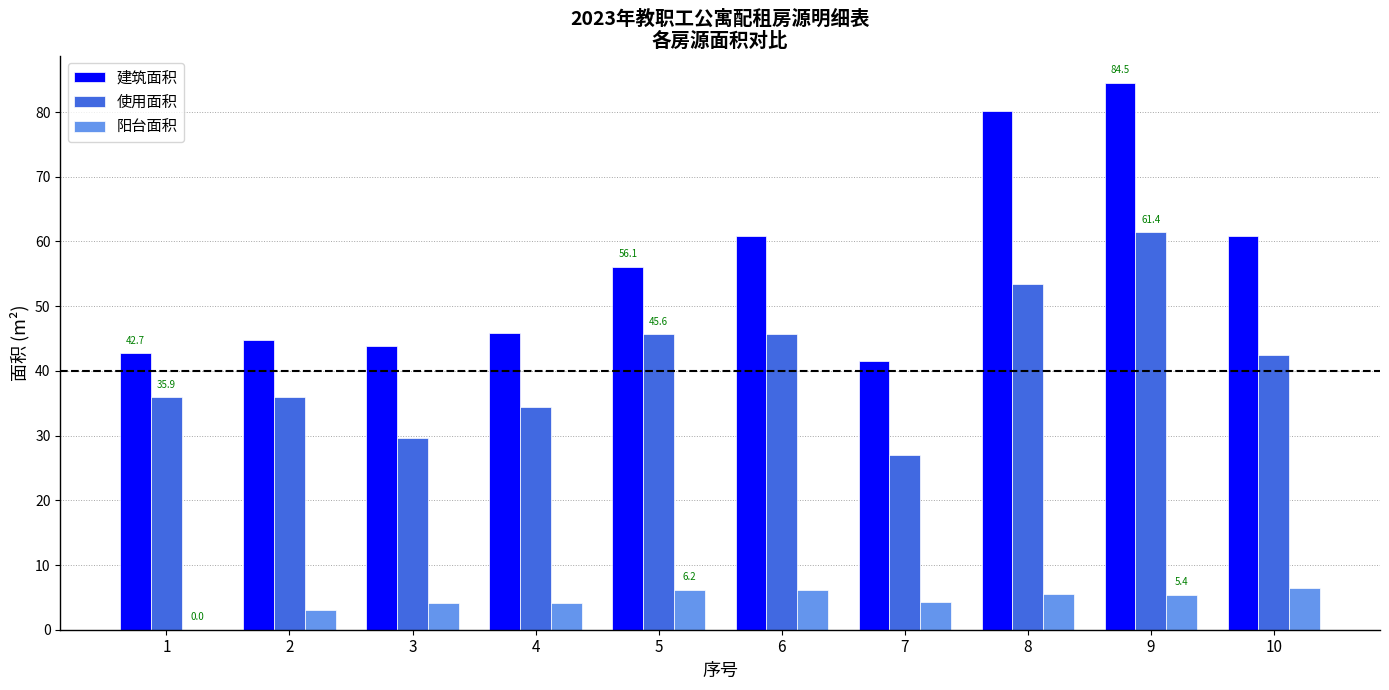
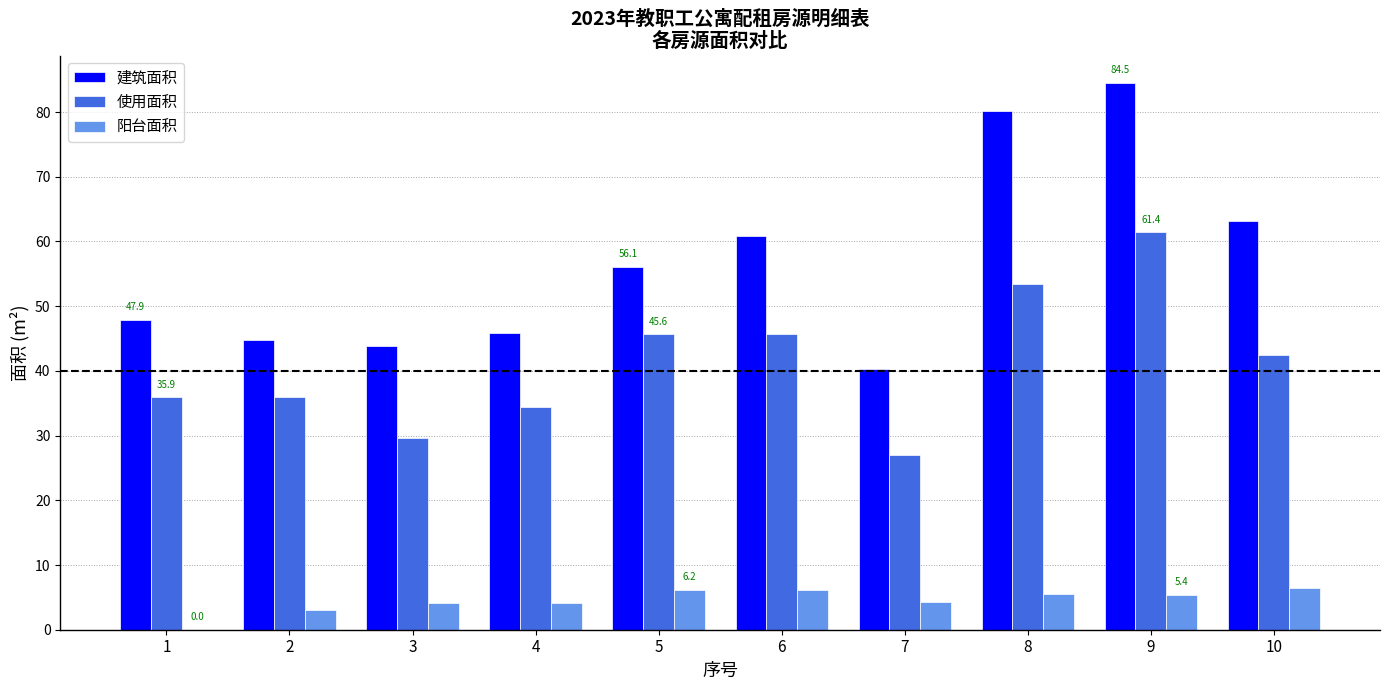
建筑面积, 1: 42.7 -> 47.9
建筑面积, 7: 42 -> 40
建筑面积, 10: 61 -> 63
